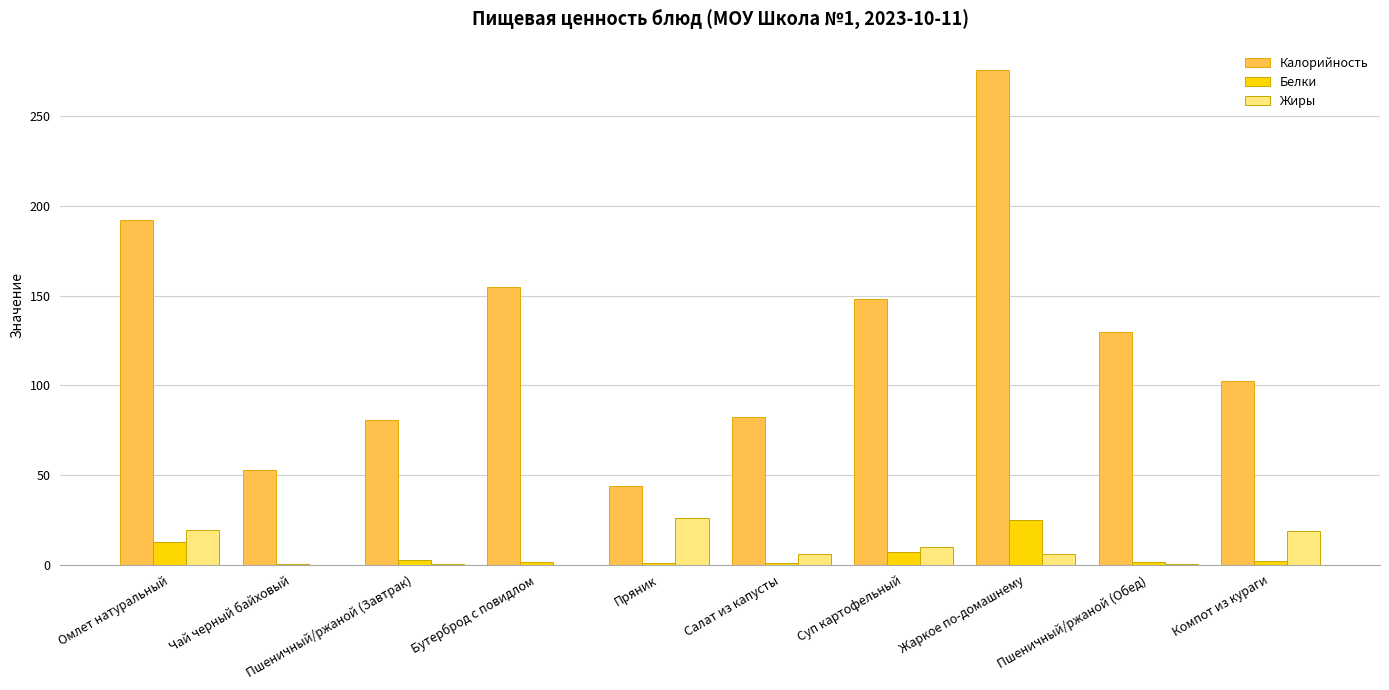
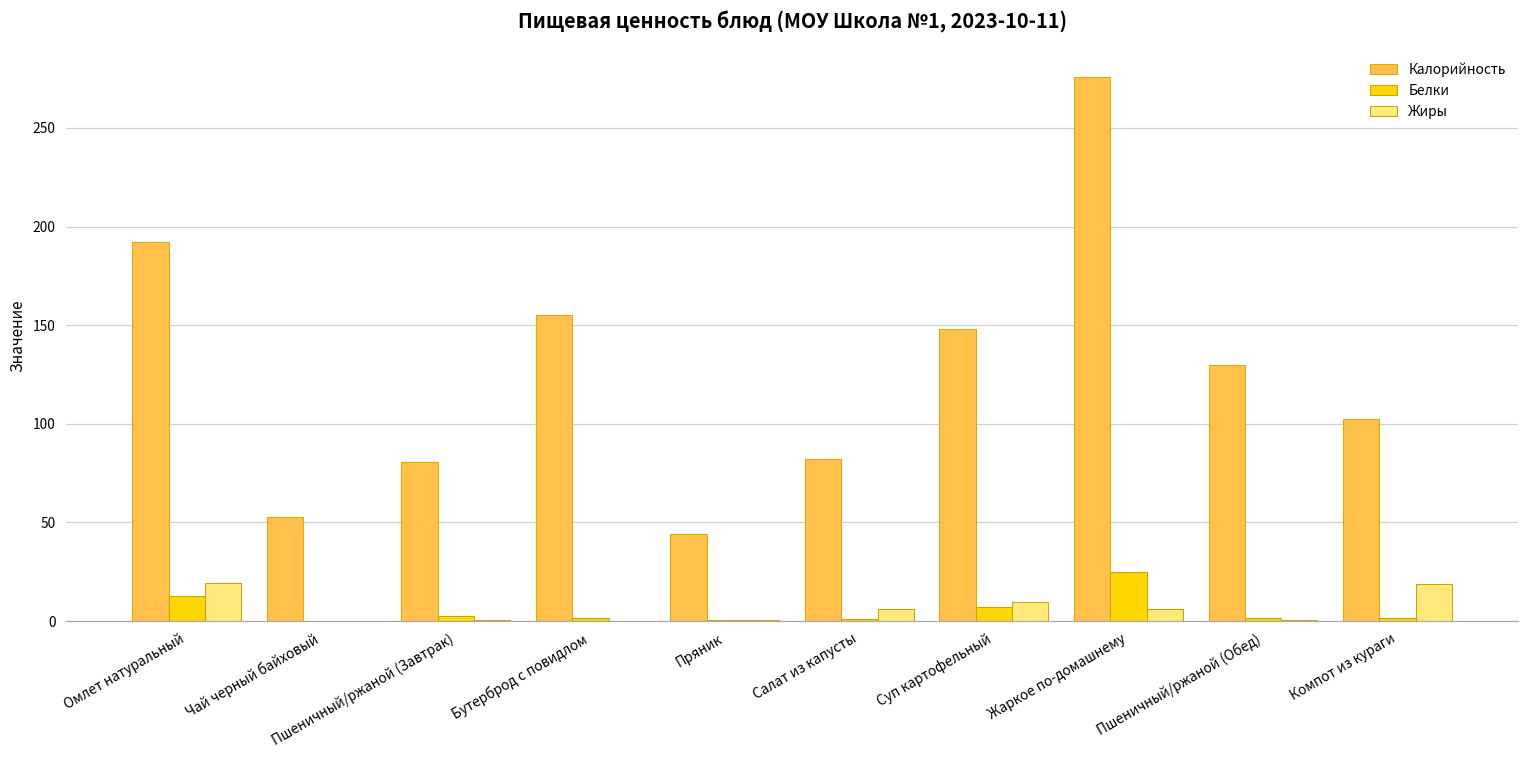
Жиры, Пряник: 26 -> 1
